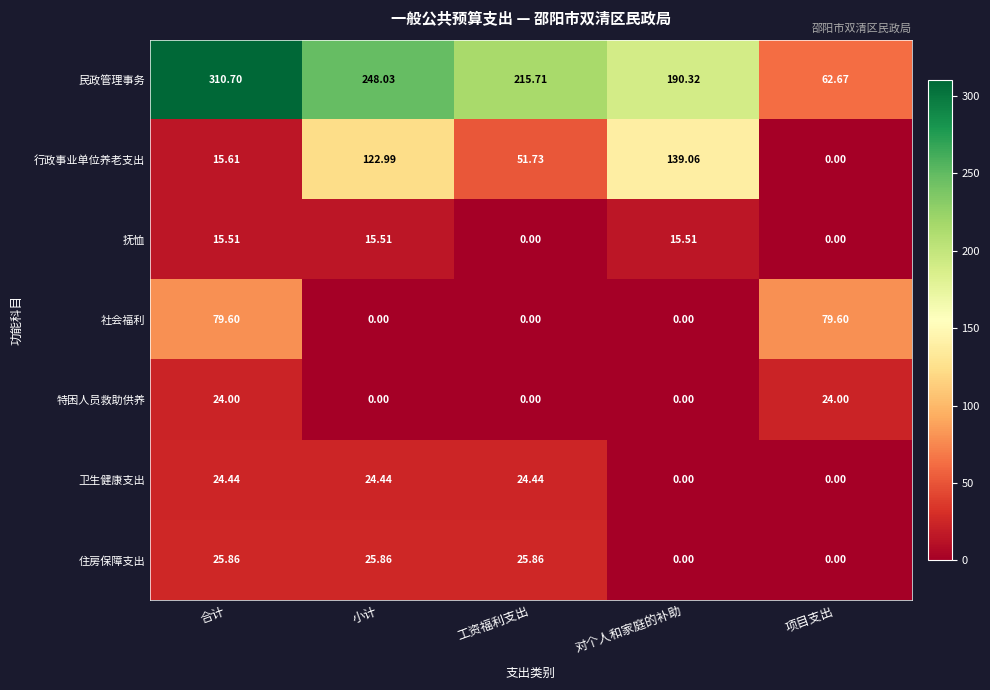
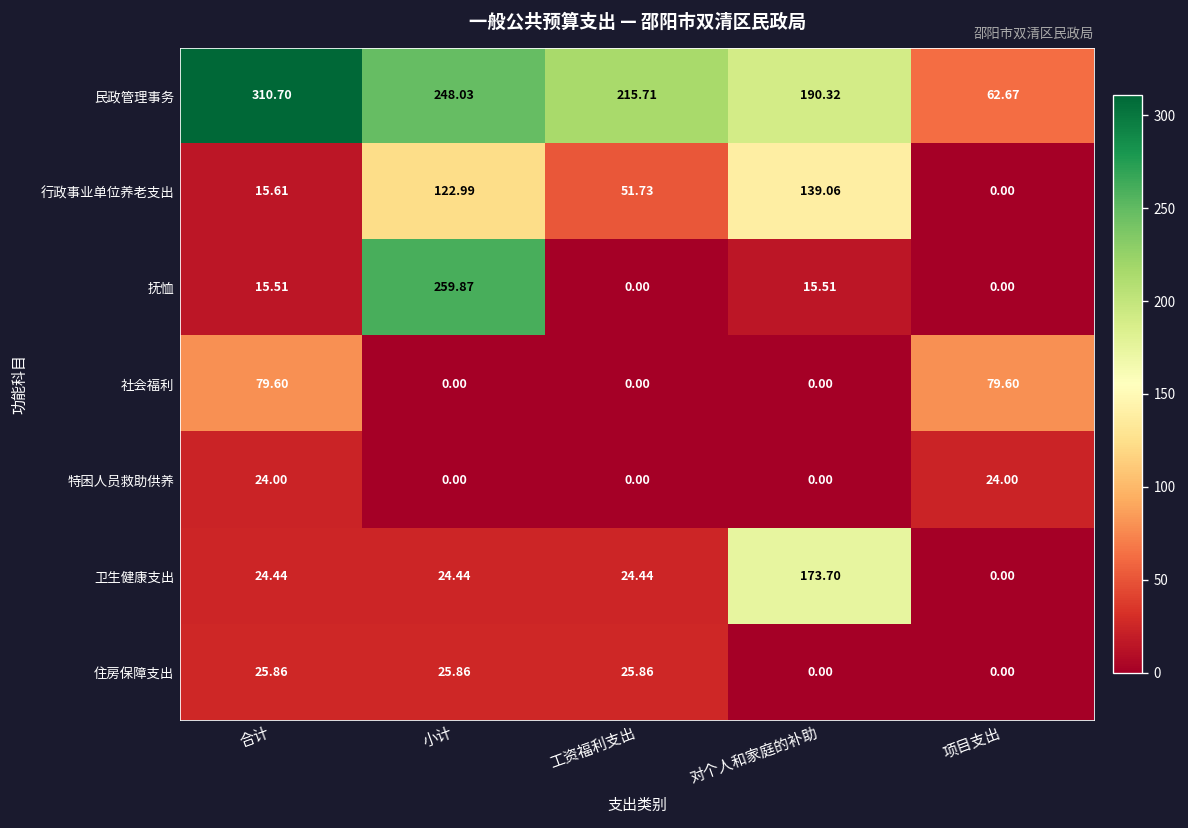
抚恤, 小计: 15.51 -> 259.87
卫生健康支出, 对个人和家庭的补助: 0.00 -> 173.70
